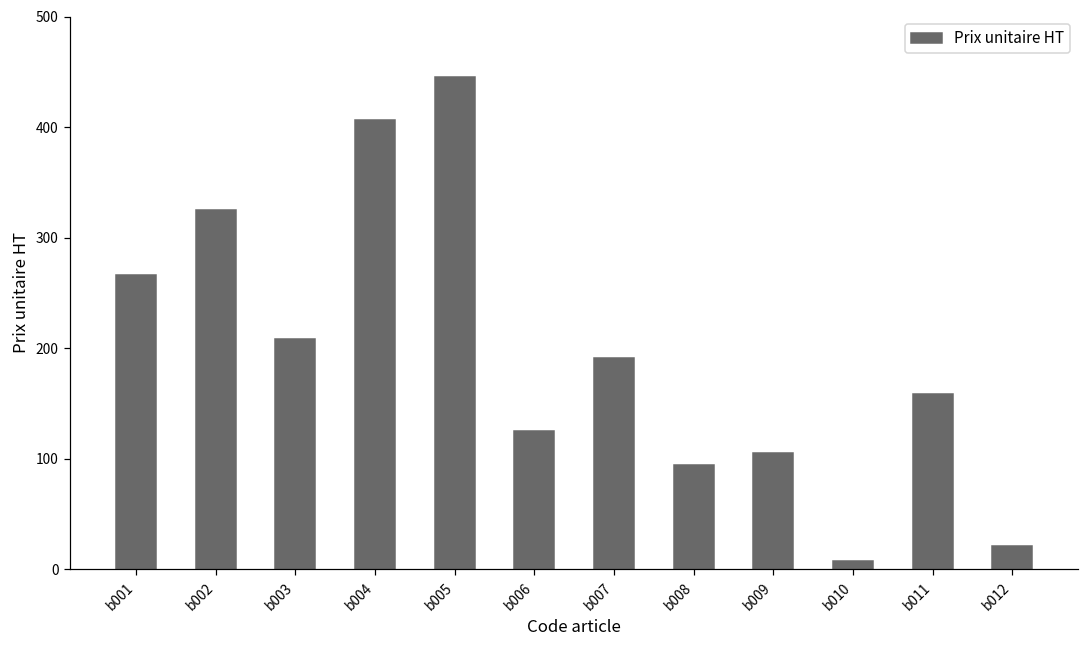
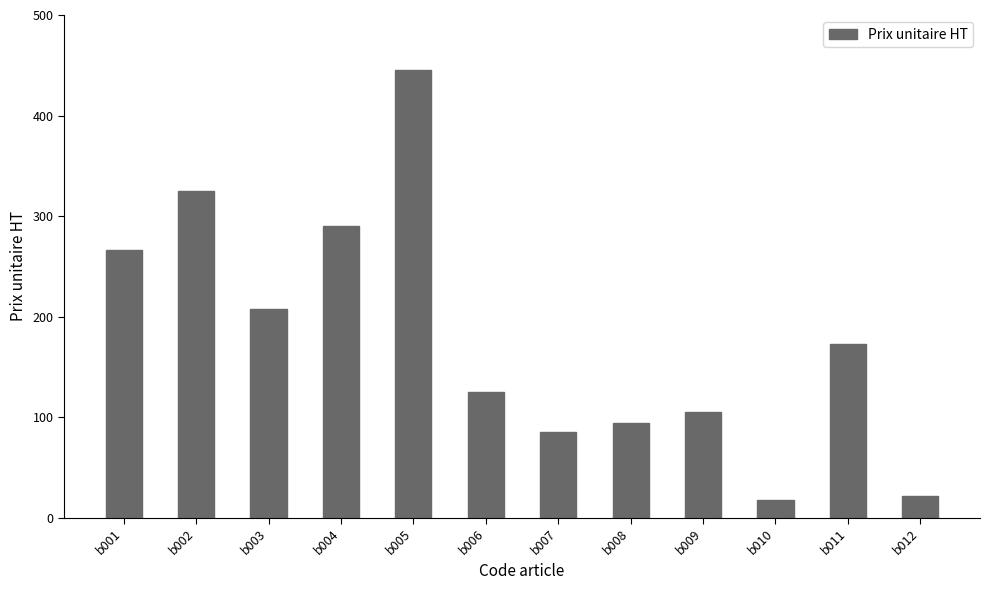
b004: 406 -> 290
b007: 191 -> 85
b010: 8 -> 18
b011: 159 -> 173
